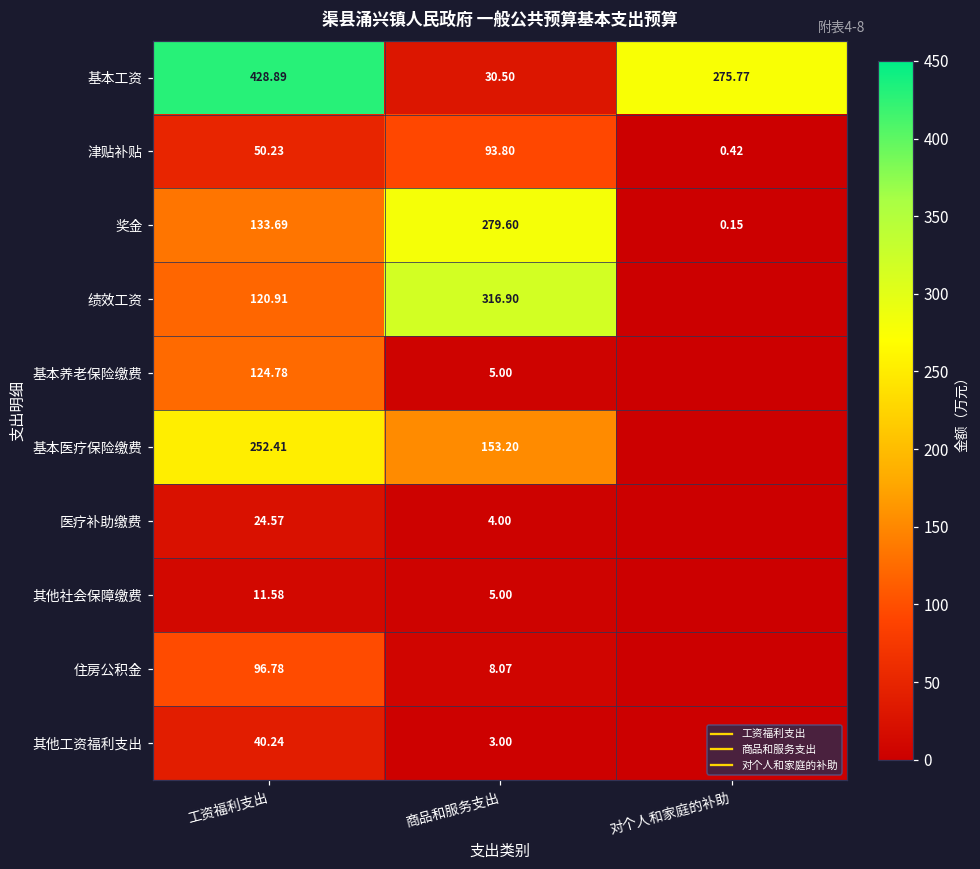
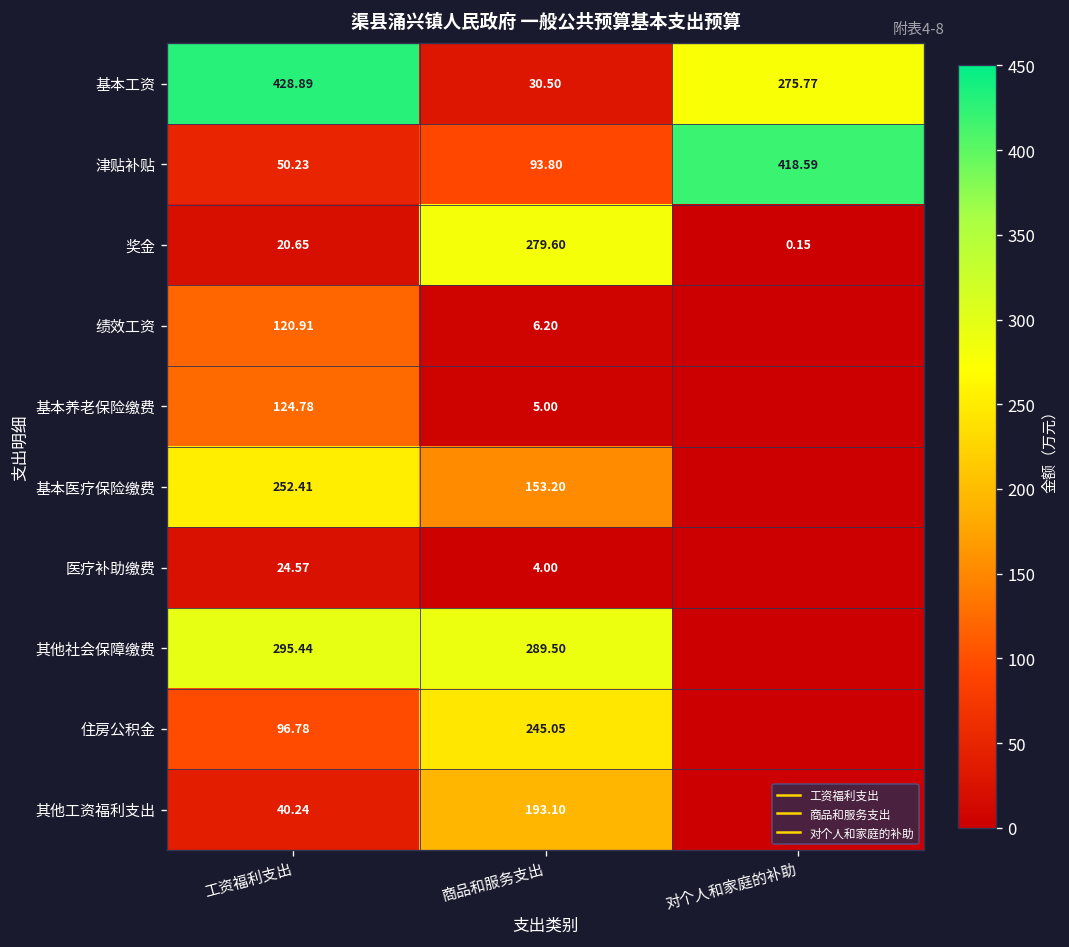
津贴补贴, 对个人和家庭的补助: 0.42 -> 418.59
奖金, 工资福利支出: 133.69 -> 20.65
绩效工资, 商品和服务支出: 316.90 -> 6.20
其他社会保障缴费, 工资福利支出: 11.58 -> 295.44
其他社会保障缴费, 商品和服务支出: 5.00 -> 289.50
住房公积金, 商品和服务支出: 8.07 -> 245.05
其他工资福利支出, 商品和服务支出: 3.00 -> 193.10
